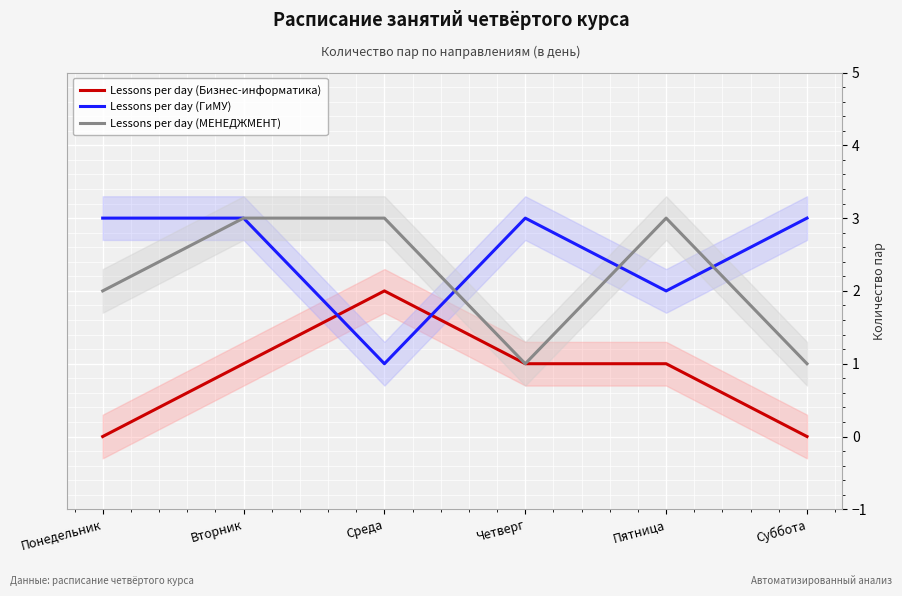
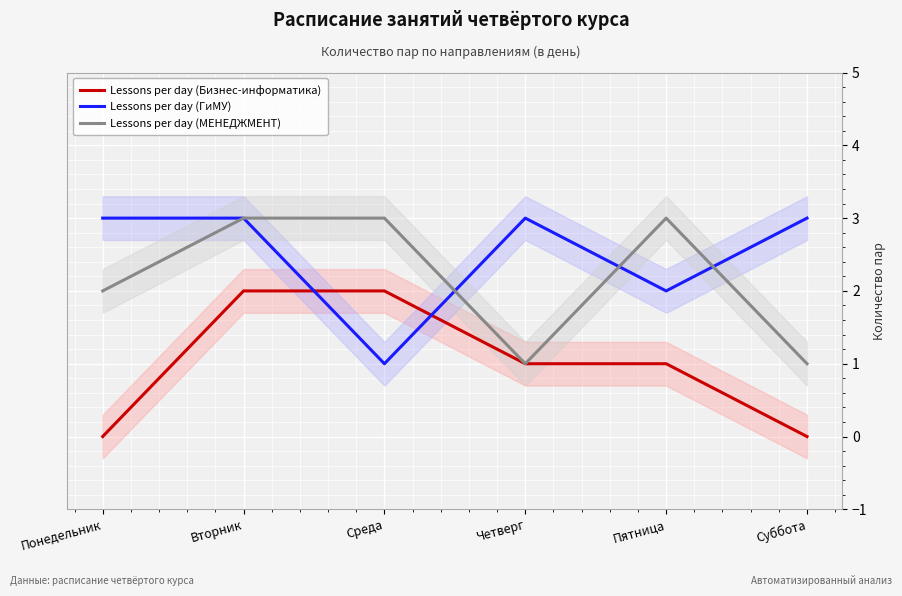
Lessons per day (Бизнес-информатика), Вторник: 1 -> 2
